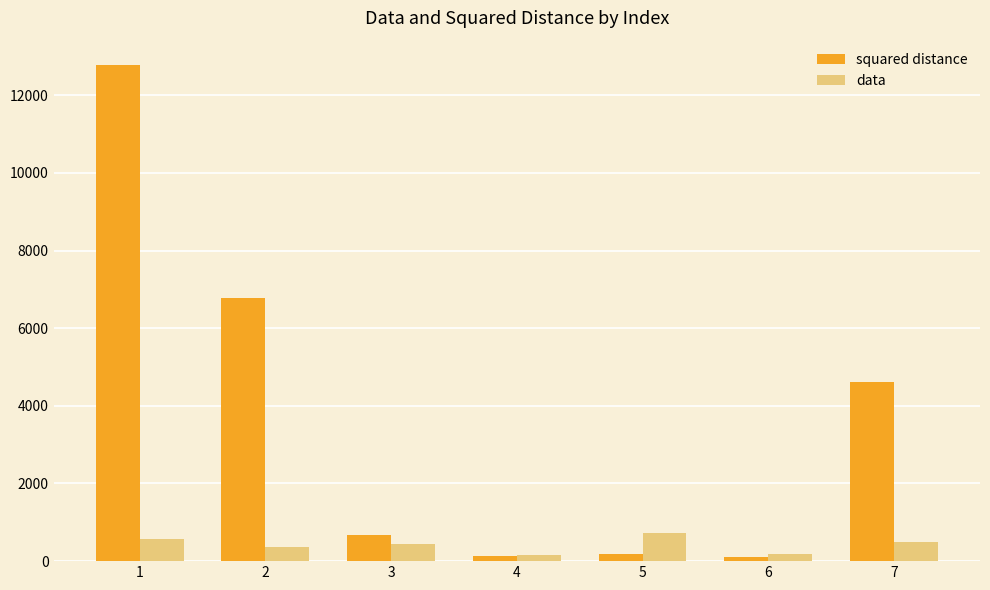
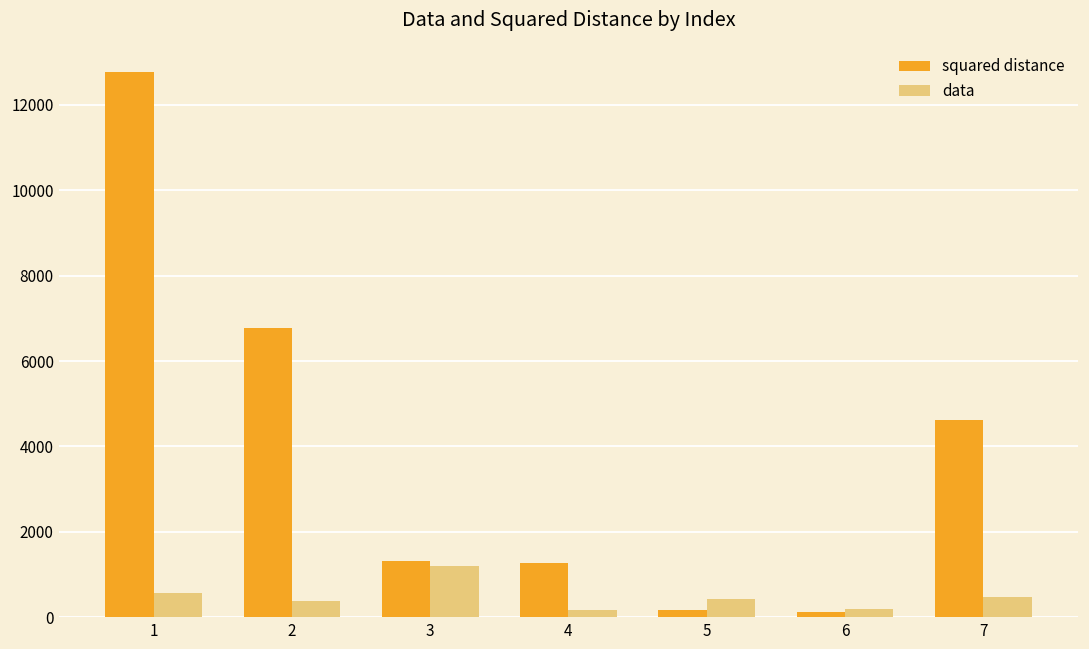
squared distance, 3: 700 -> 1300
data, 3: 400 -> 1200
squared distance, 4: 100 -> 1300
data, 5: 700 -> 400
